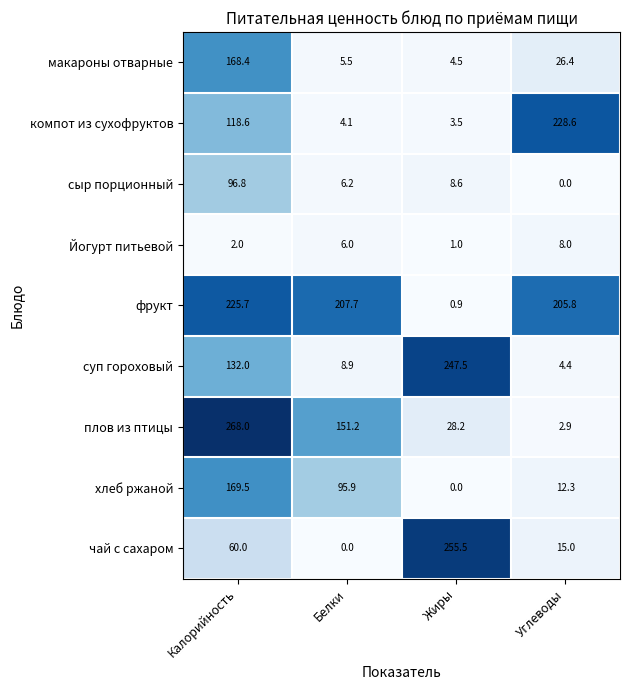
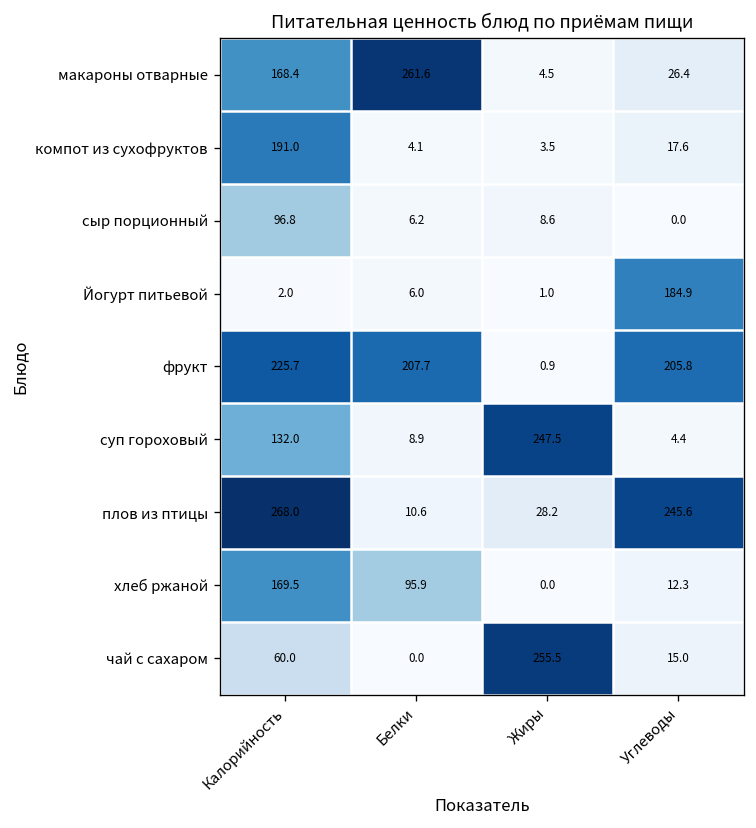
макароны отварные, Белки: 5.5 -> 261.6
компот из сухофруктов, Калорийность: 118.6 -> 191.0
компот из сухофруктов, Углеводы: 228.6 -> 17.6
Йогурт питьевой, Углеводы: 8.0 -> 184.9
плов из птицы, Белки: 151.2 -> 10.6
плов из птицы, Углеводы: 2.9 -> 245.6
